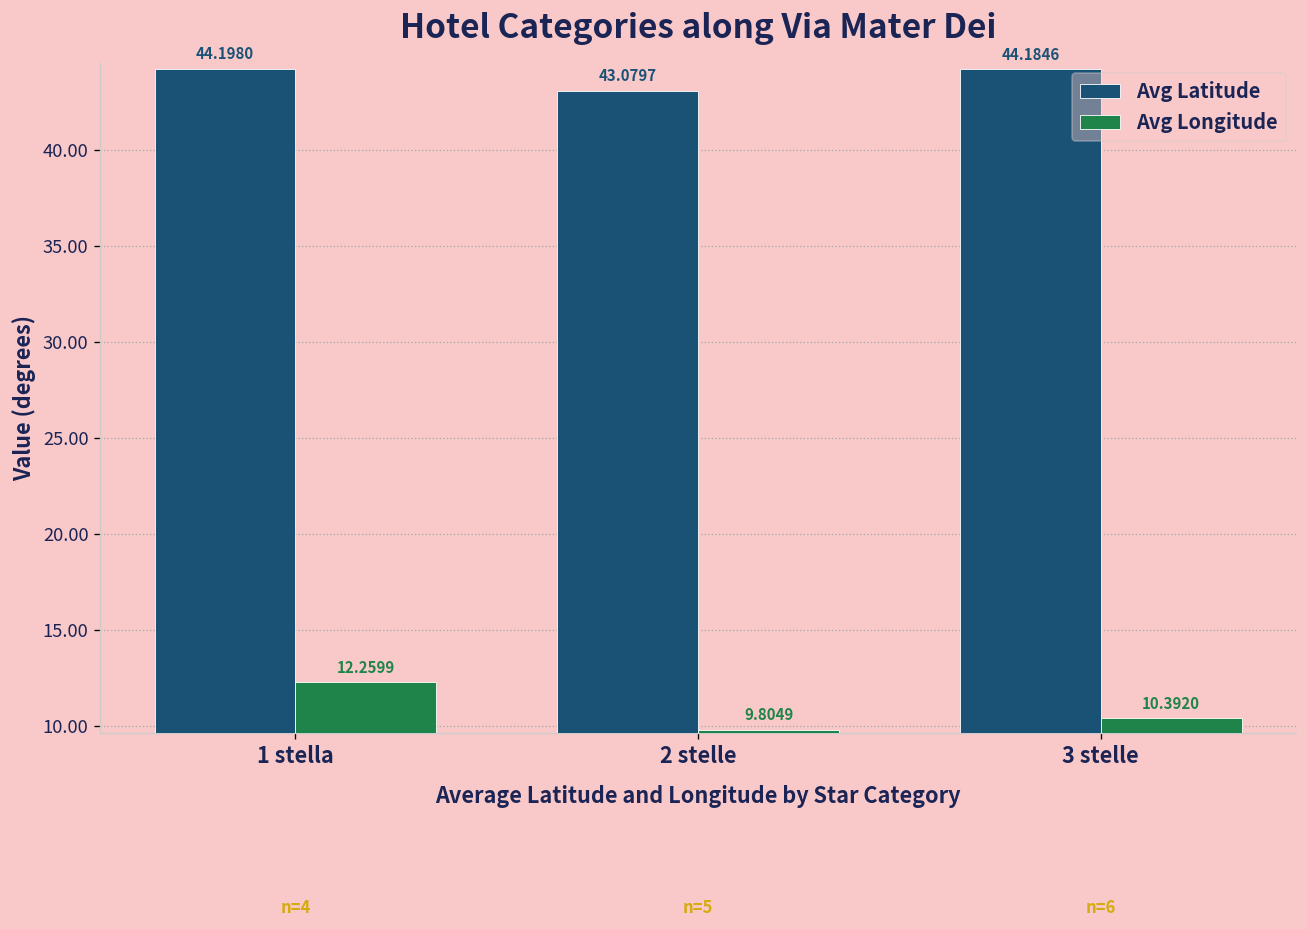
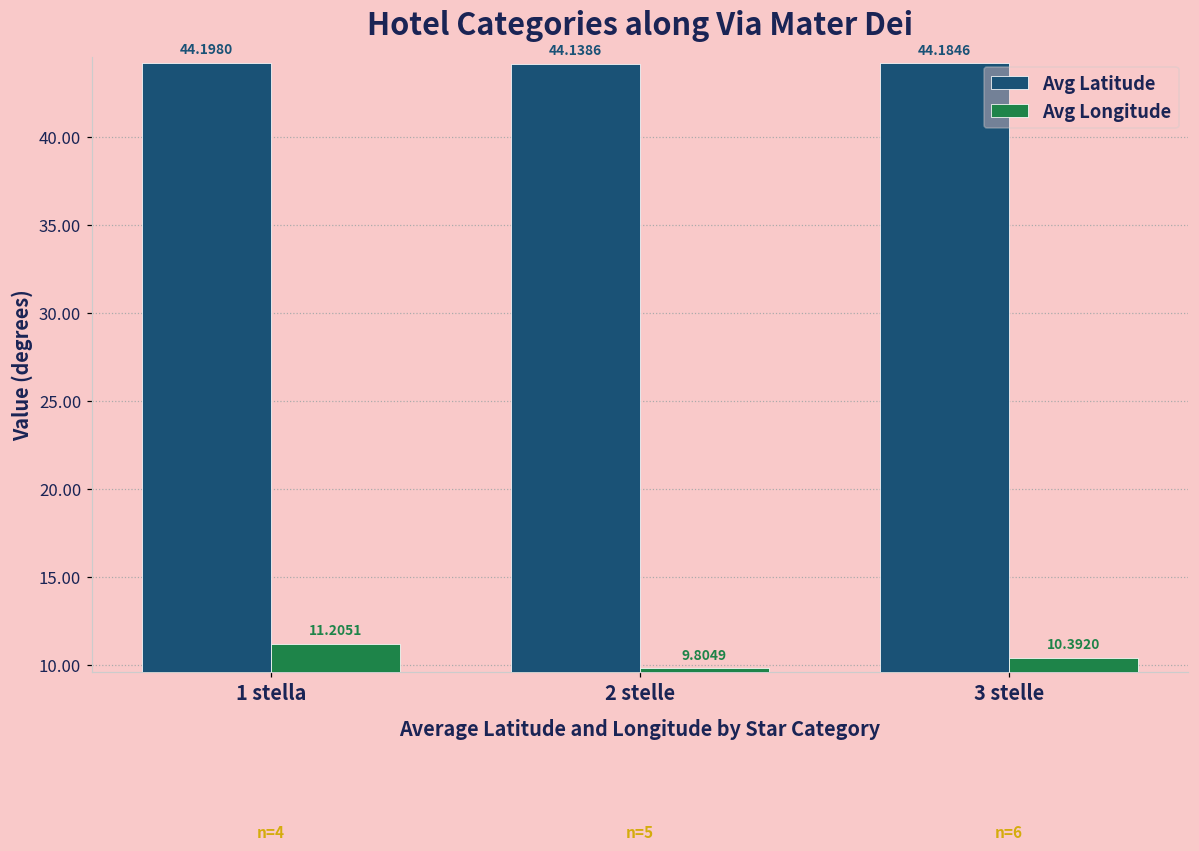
Avg Longitude, 1 stella: 12.2599 -> 11.2051
Avg Latitude, 2 stelle: 43.0797 -> 44.1386
